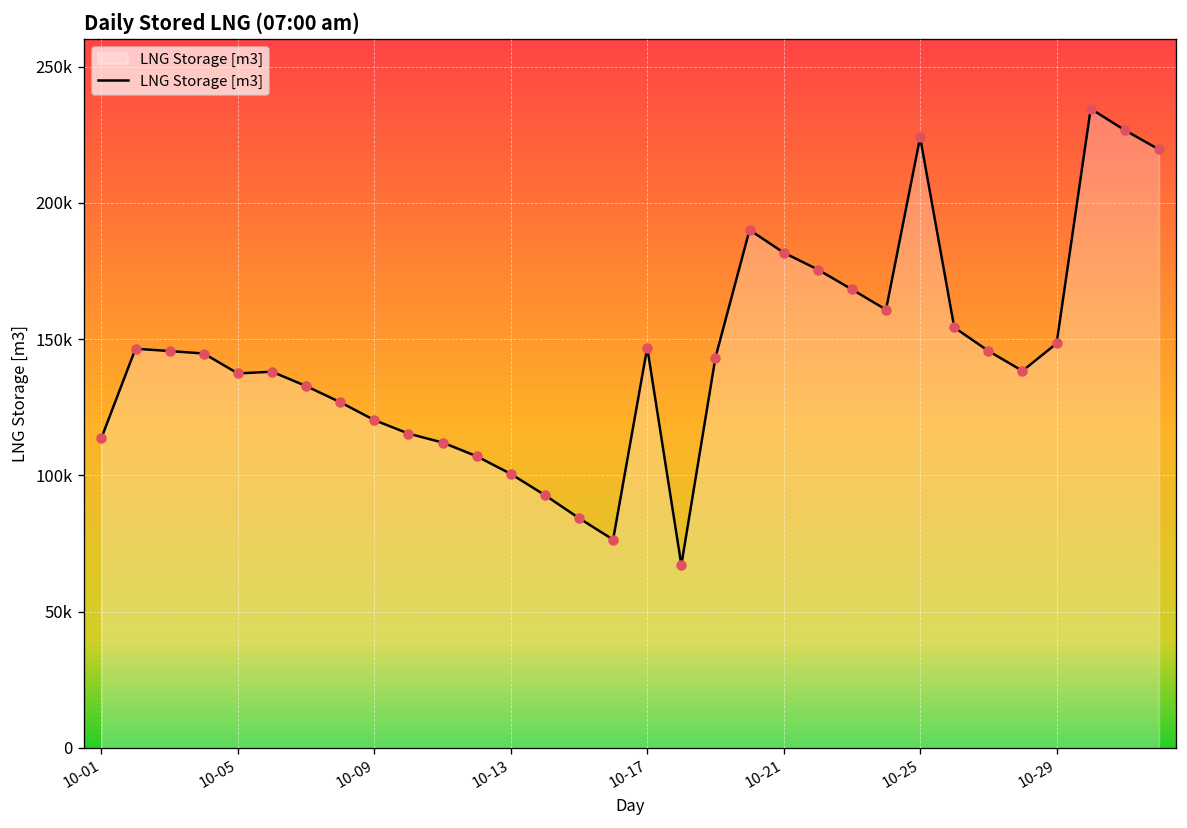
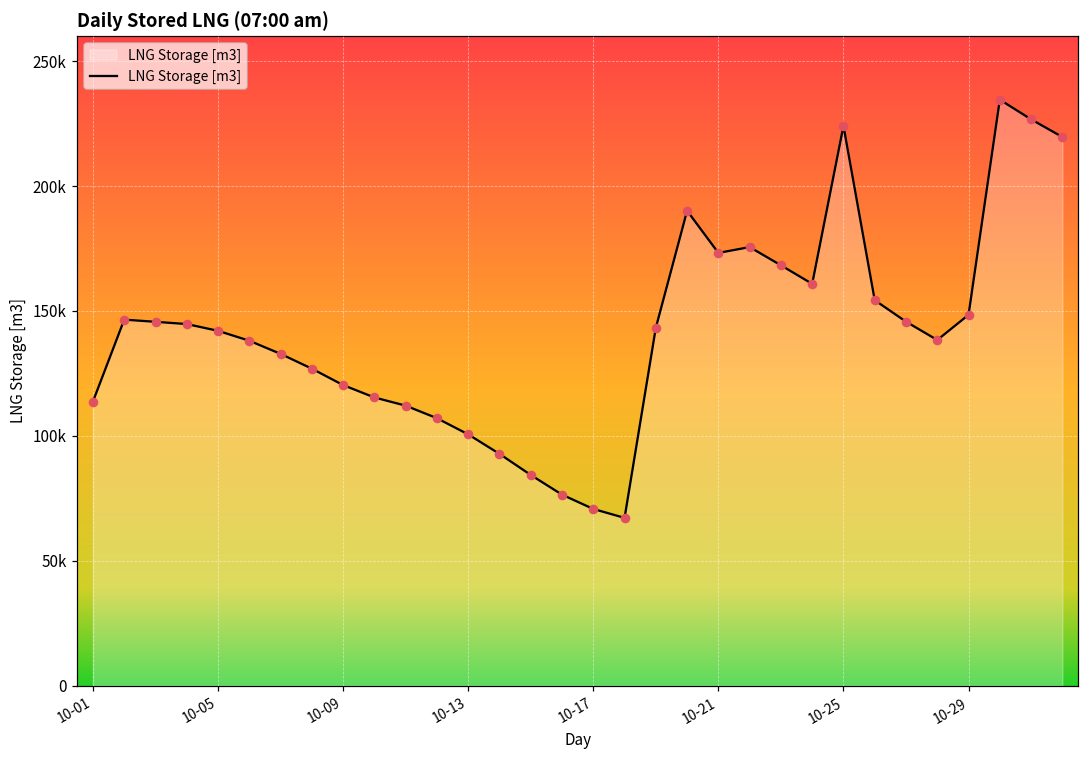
10-05: 137000 -> 142000
10-17: 147000 -> 71000
10-21: 182000 -> 173000
